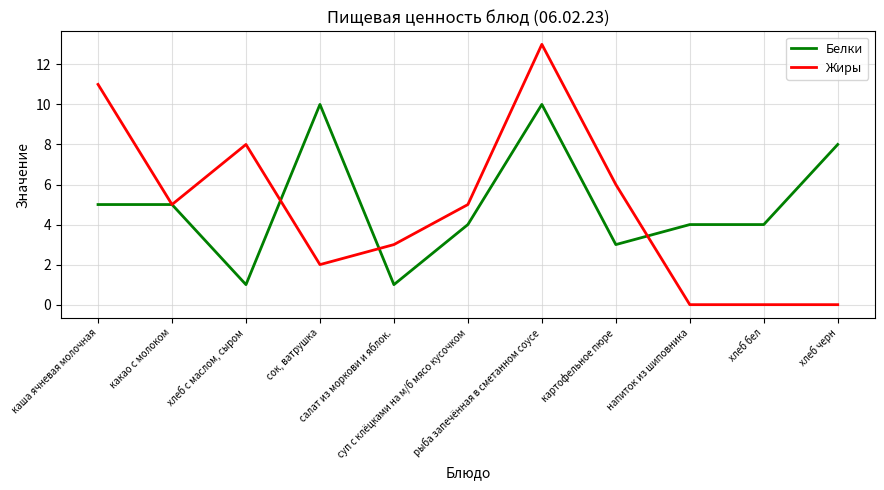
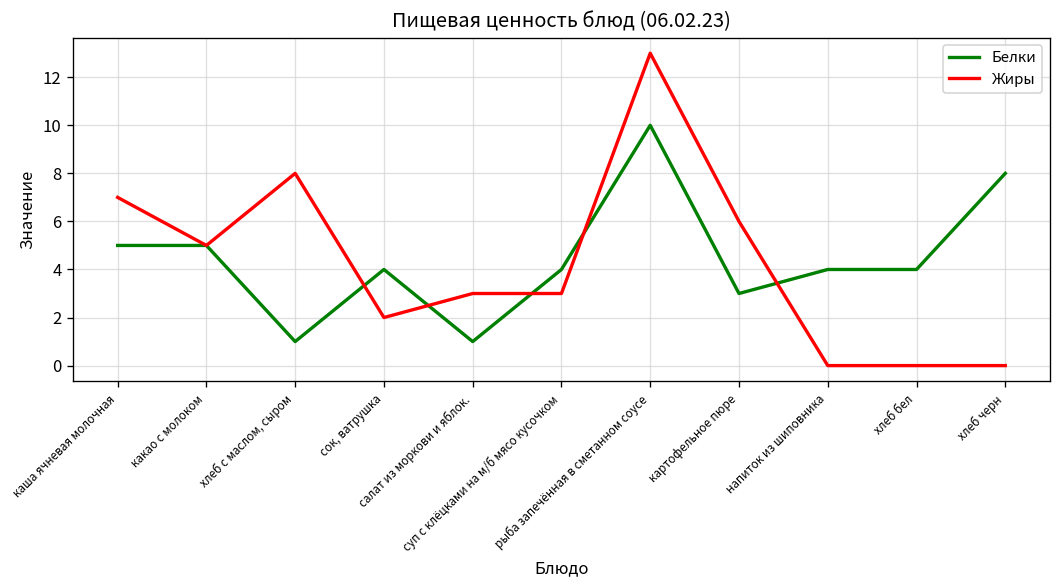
Жиры, каша ячневая молочная: 11 -> 7
Белки, сок, ватрушка: 10 -> 4
Жиры, суп с клёцками на м/б мясо кусочком: 5 -> 3
